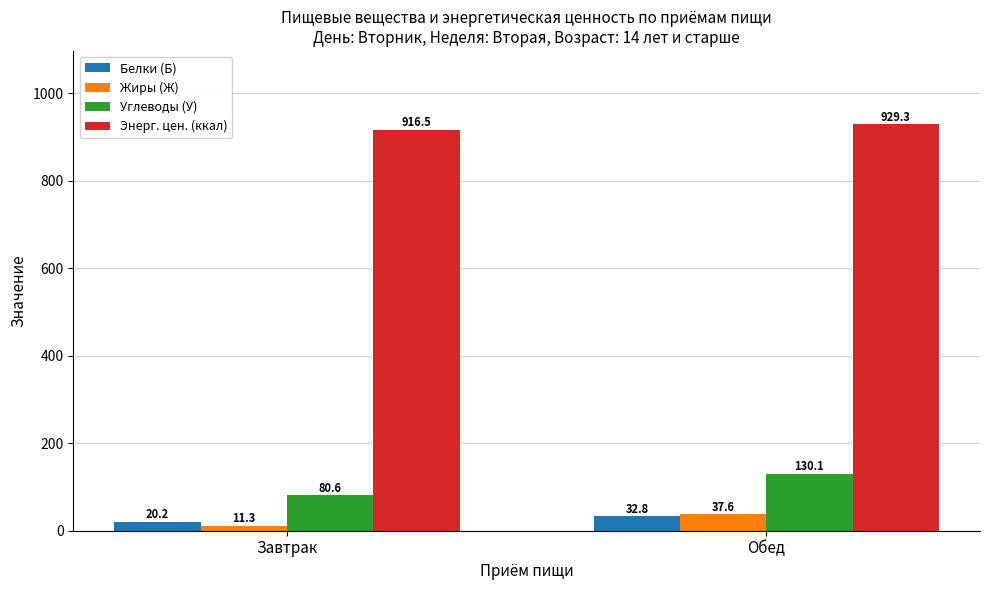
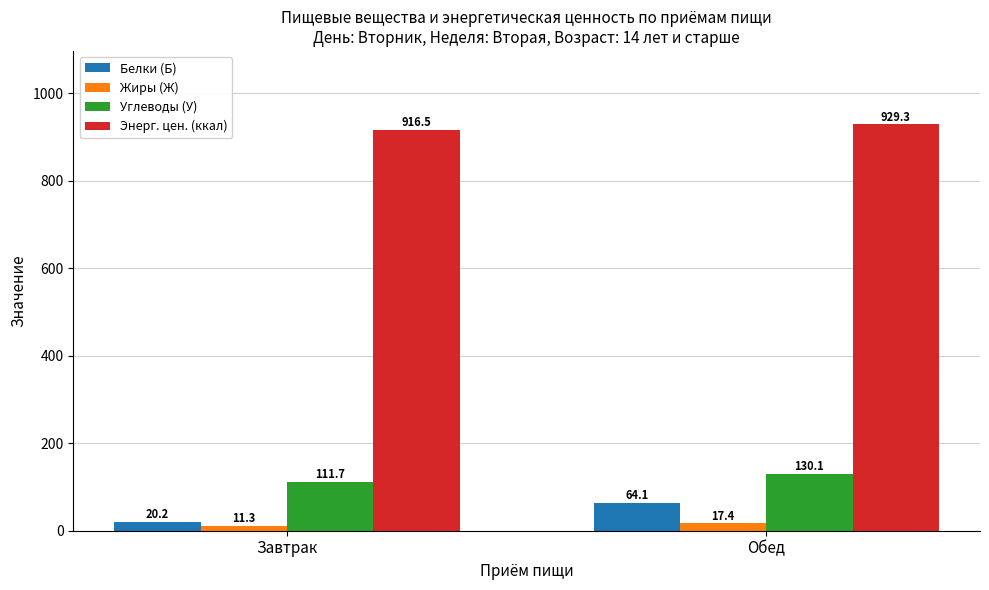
Углеводы (У), Завтрак: 80.6 -> 111.7
Белки (Б), Обед: 32.8 -> 64.1
Жиры (Ж), Обед: 37.6 -> 17.4
